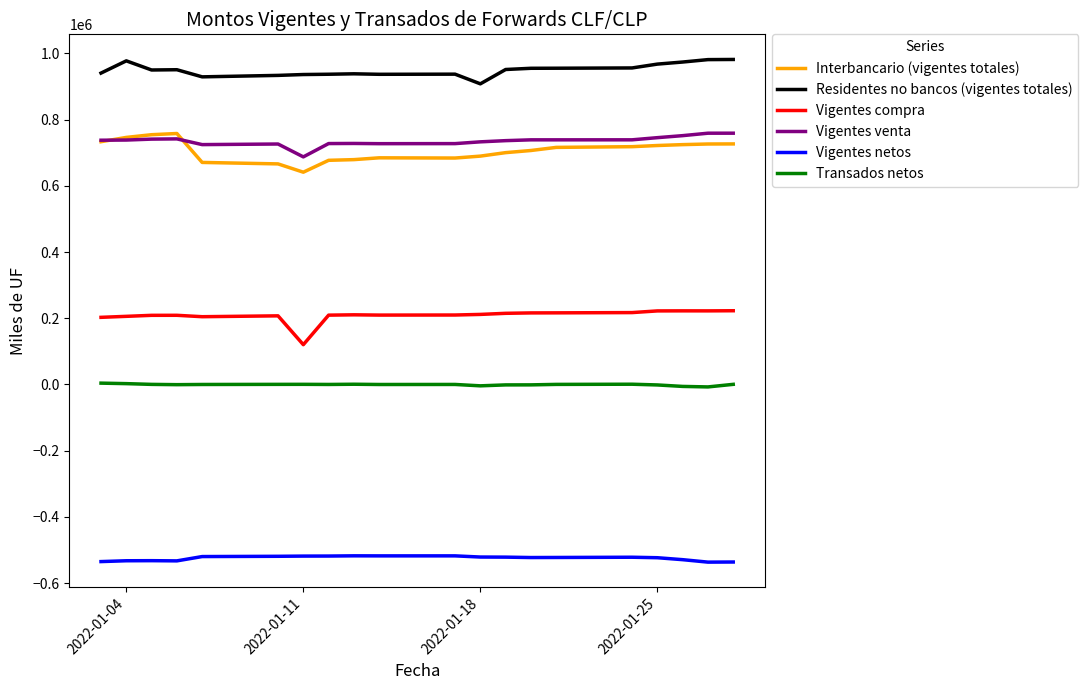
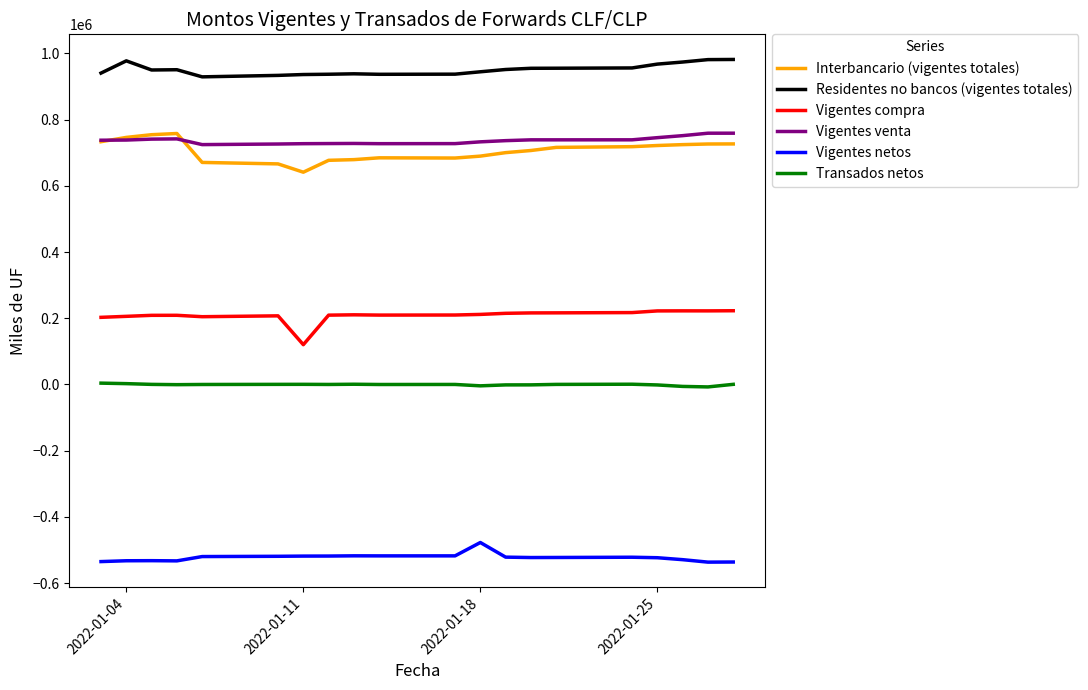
Vigentes venta, 2022-01-11: 690000 -> 730000
Residentes no bancos (vigentes totales), 2022-01-18: 910000 -> 940000
Vigentes netos, 2022-01-18: -520000 -> -480000
